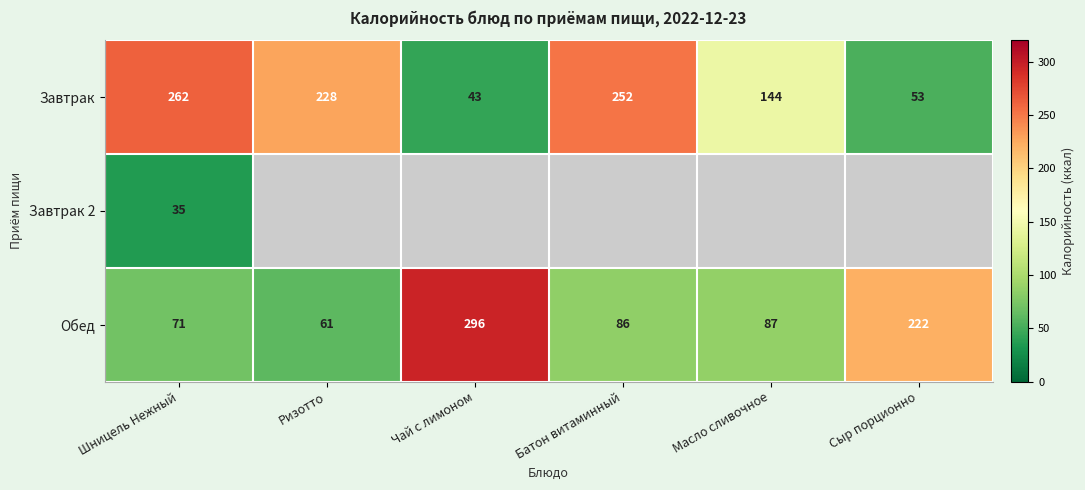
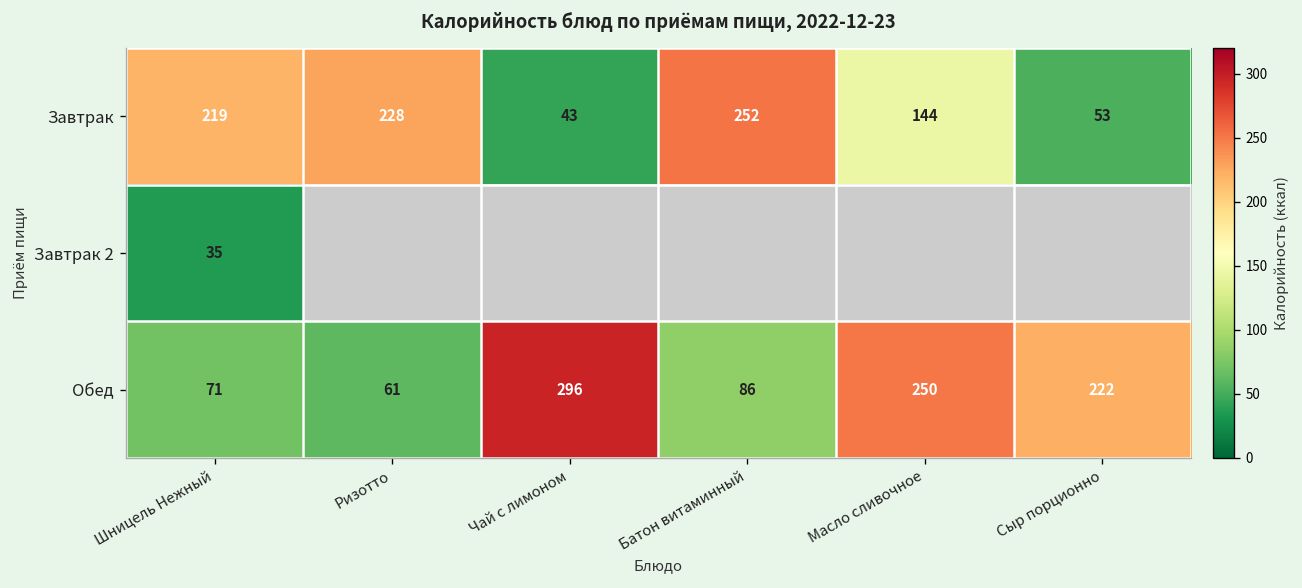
Завтрак, Шницель Нежный: 262 -> 219
Обед, Масло сливочное: 87 -> 250
